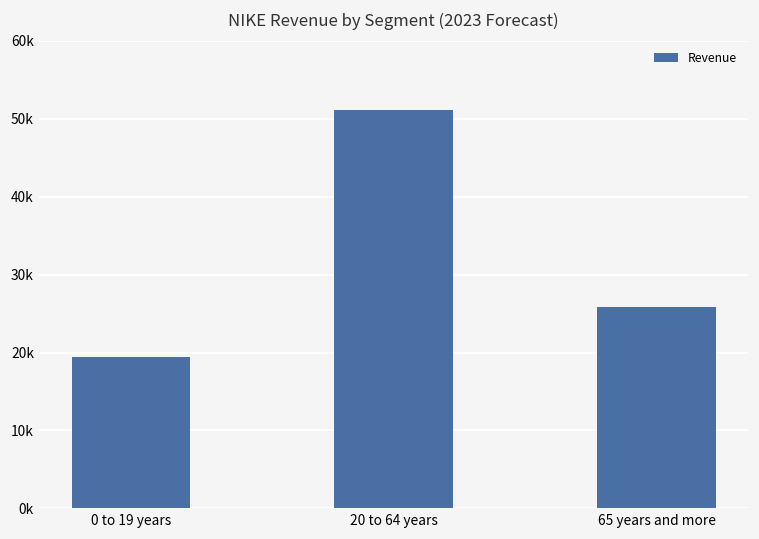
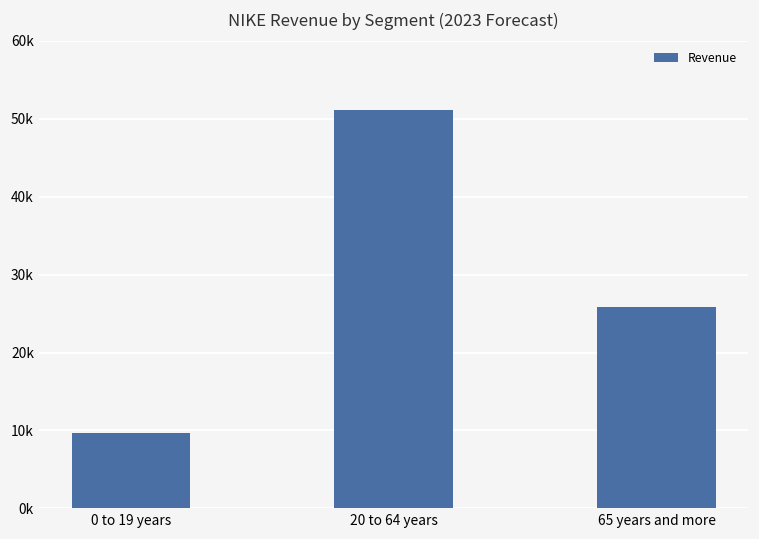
0 to 19 years: 19000 -> 10000
